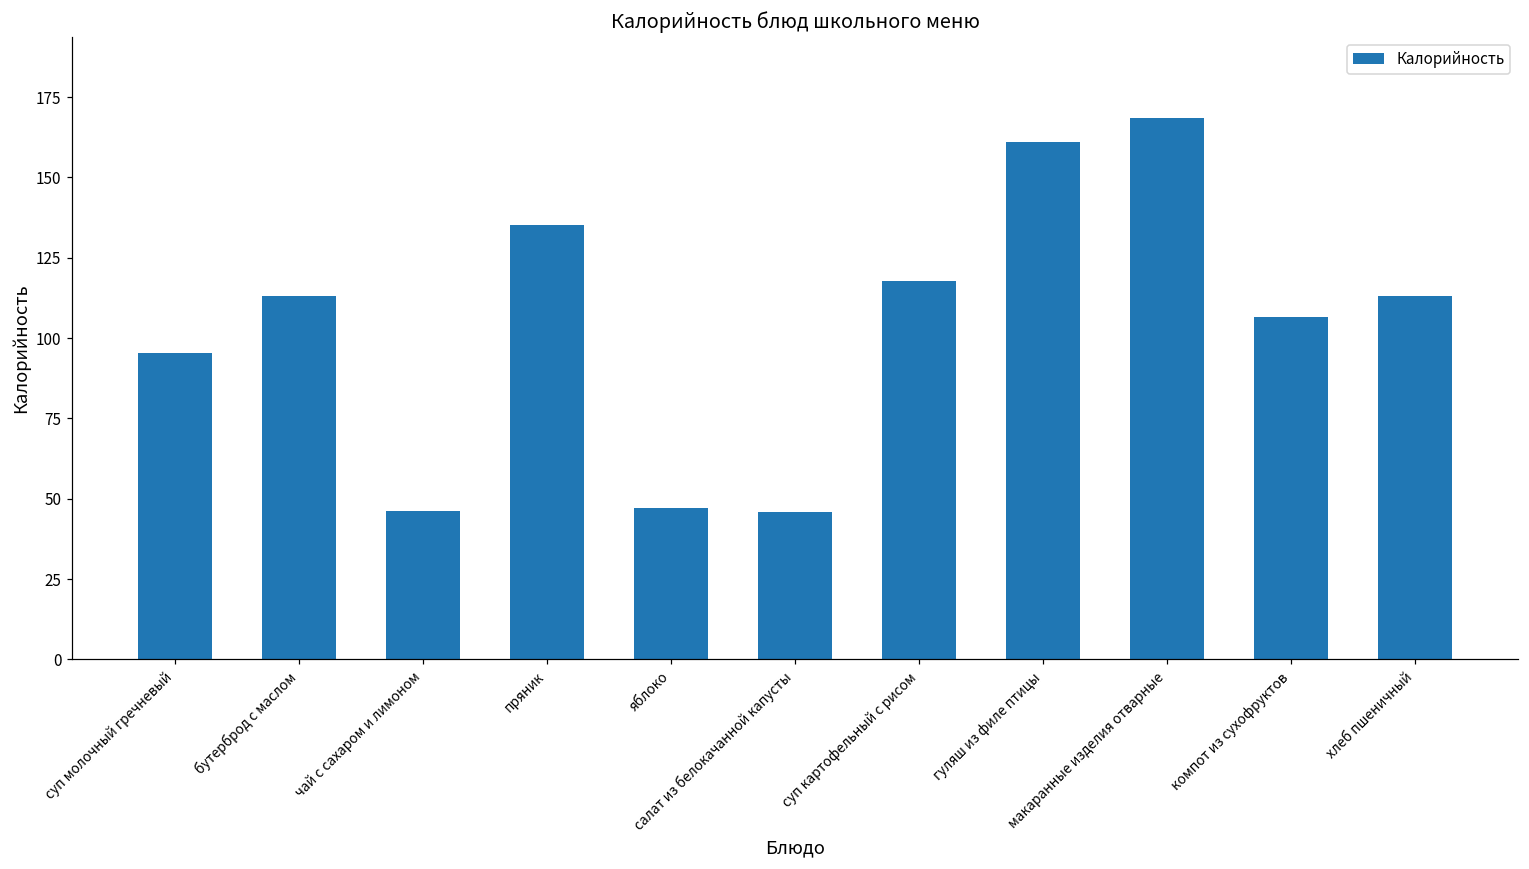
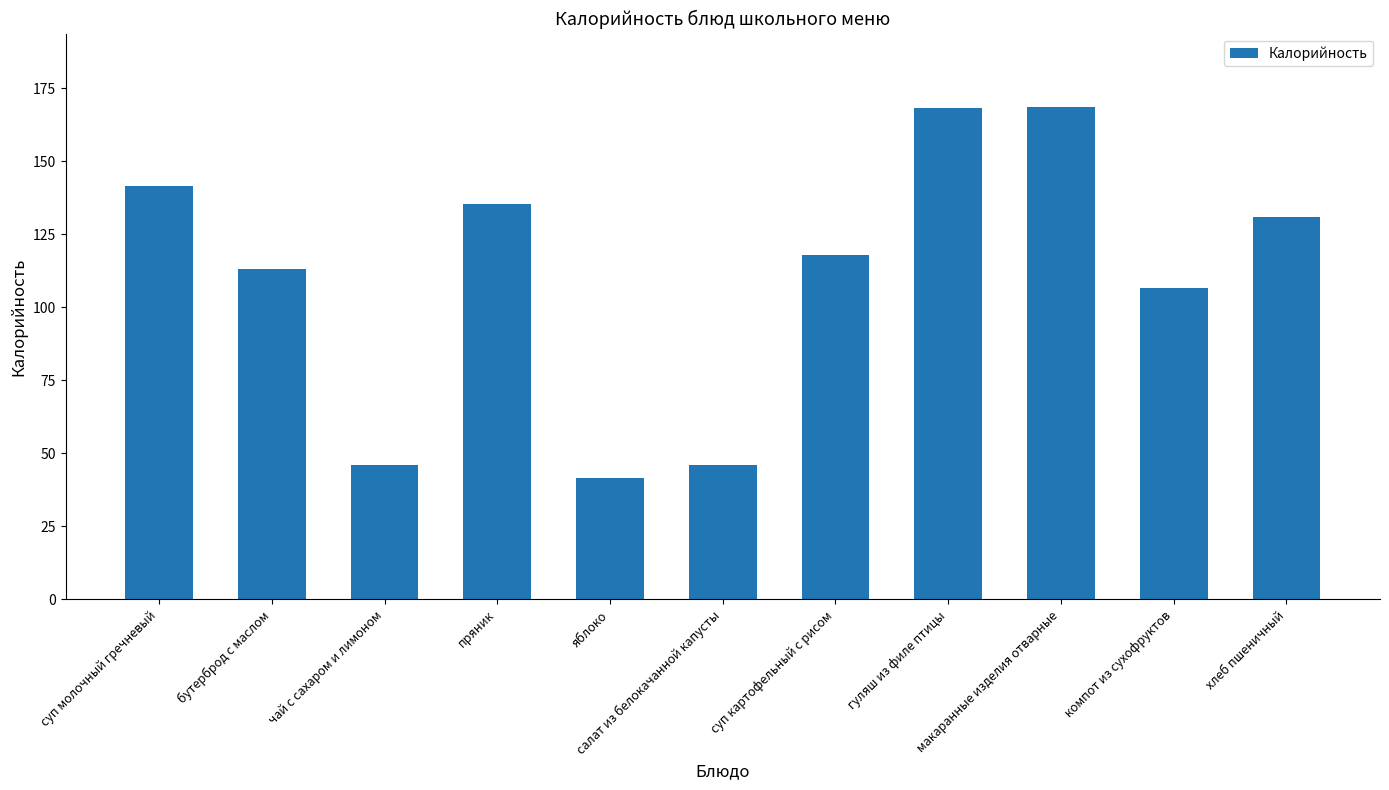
суп молочный гречневый: 95 -> 142
яблоко: 47 -> 42
гуляш из филе птицы: 161 -> 168
хлеб пшеничный: 113 -> 131
